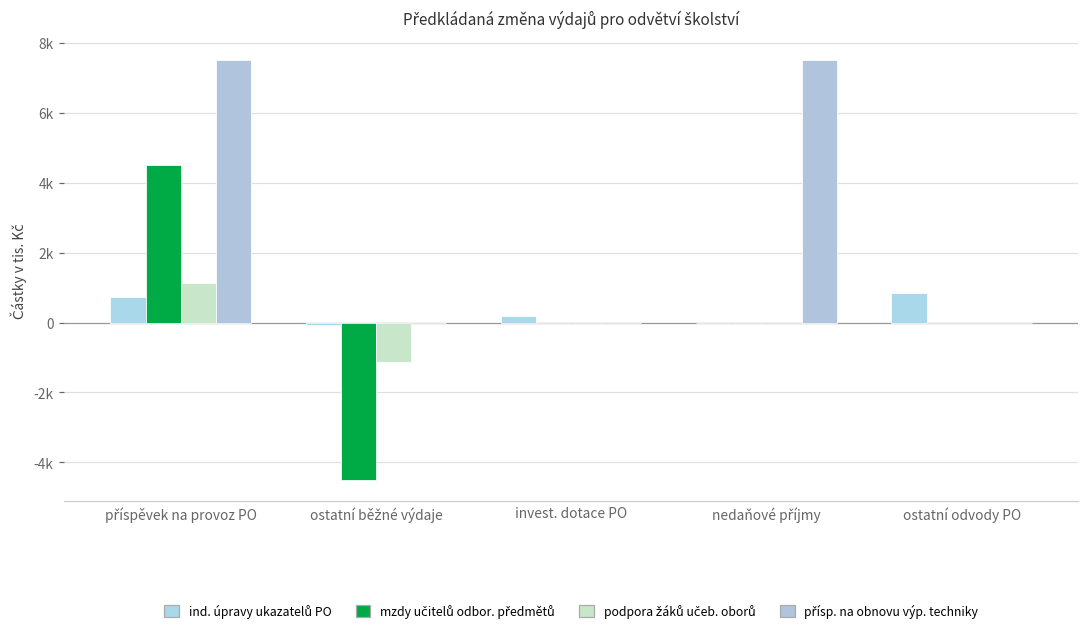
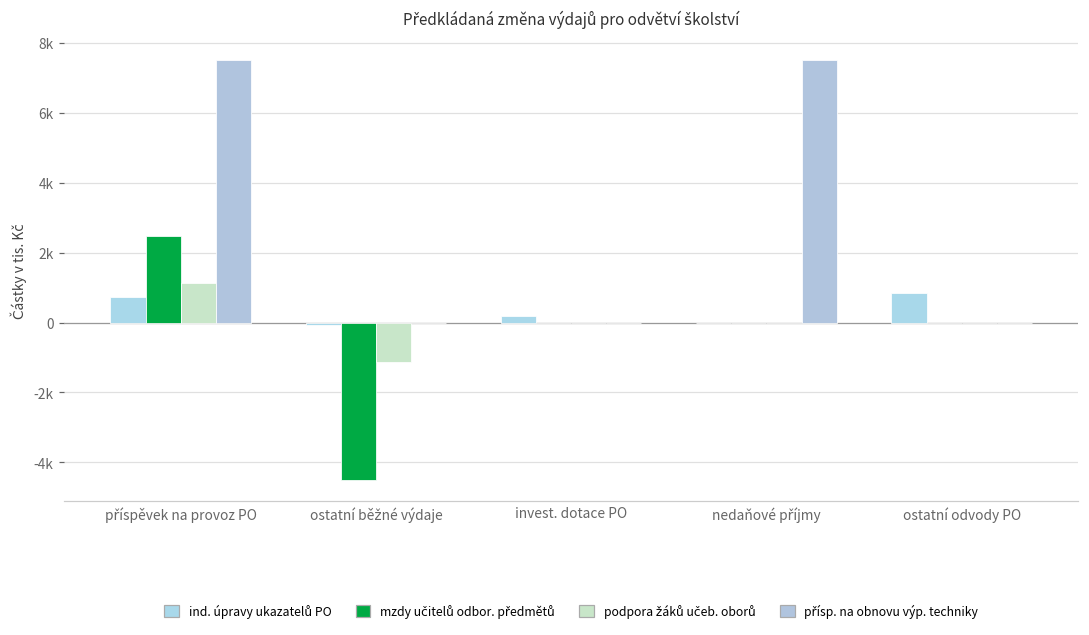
mzdy učitelů odbor. předmětů, příspěvek na provoz PO: 4500 -> 2500
